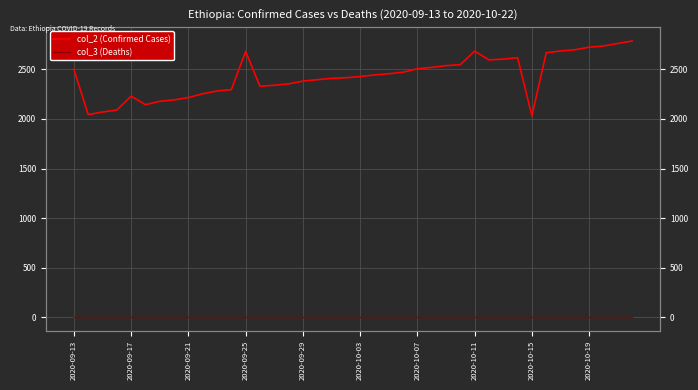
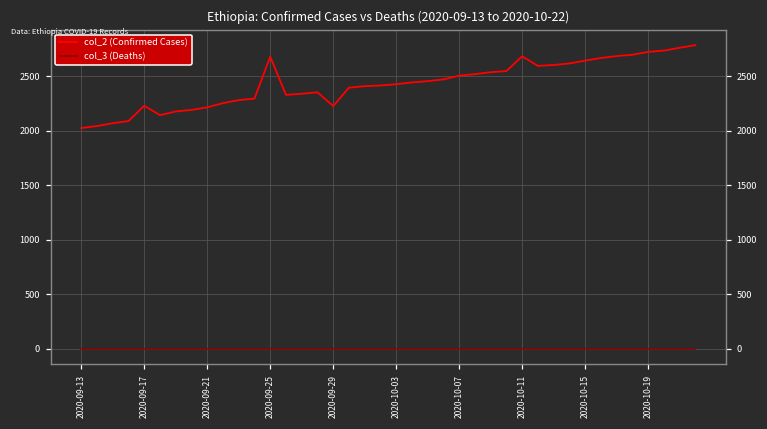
col_2 (Confirmed Cases), 2020-09-13: 2500 -> 2000
col_2 (Confirmed Cases), 2020-09-29: 2400 -> 2200
col_2 (Confirmed Cases), 2020-10-15: 2000 -> 2600
